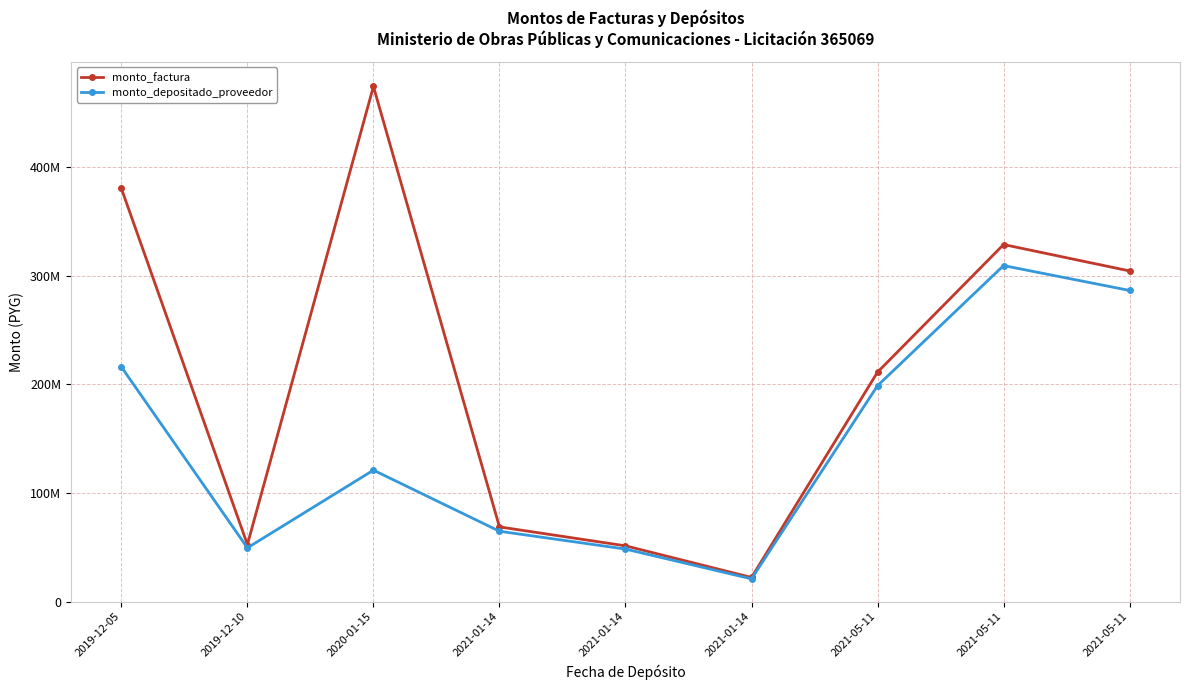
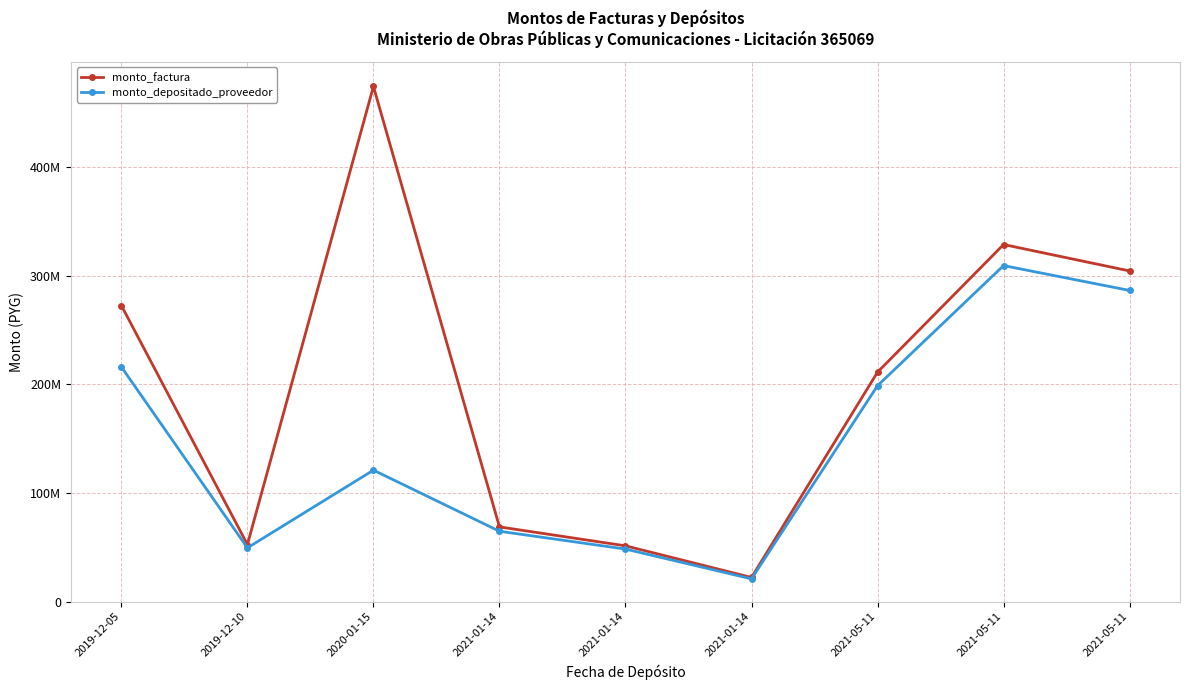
monto_factura, 2019-12-05: 380000000 -> 273000000
